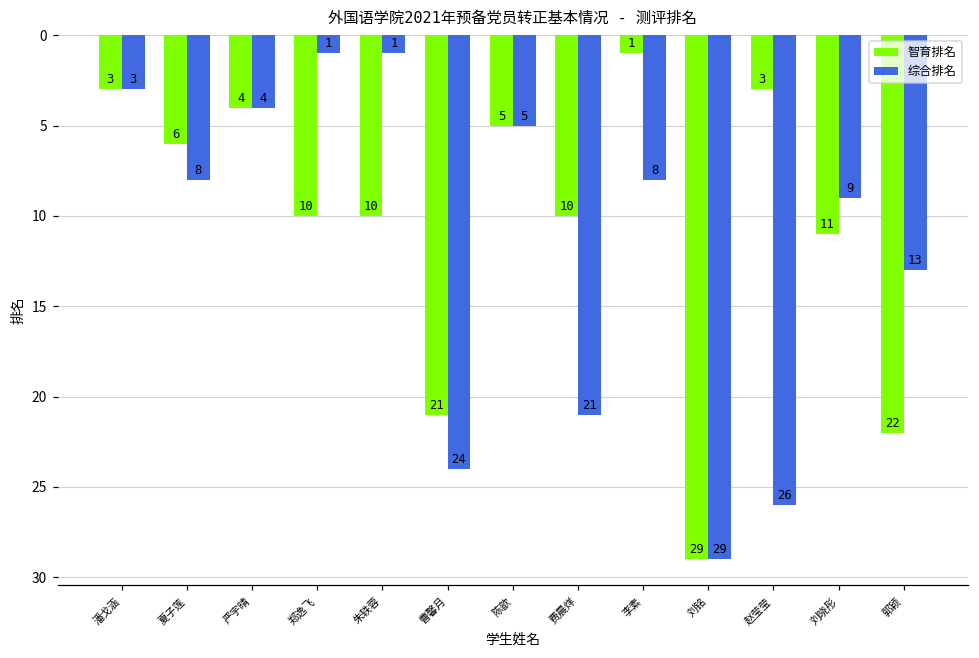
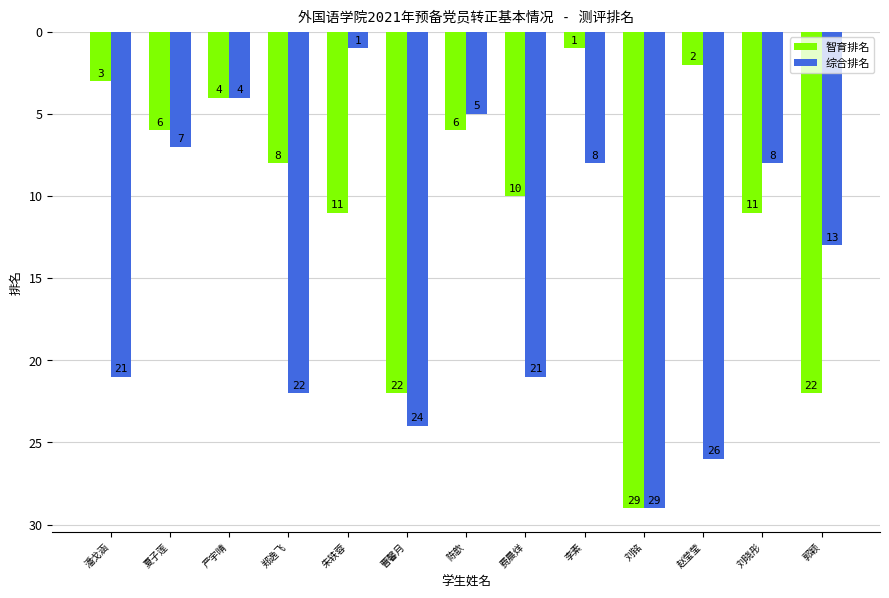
综合排名, 潘戈涵: 3 -> 21
综合排名, 夏子莲: 8 -> 7
智育排名, 郑逸飞: 10 -> 8
综合排名, 郑逸飞: 1 -> 22
智育排名, 朱轶蓉: 10 -> 11
智育排名, 曹馨月: 21 -> 22
智育排名, 陈歆: 5 -> 6
智育排名, 赵莹莹: 3 -> 2
综合排名, 刘晓彤: 9 -> 8
